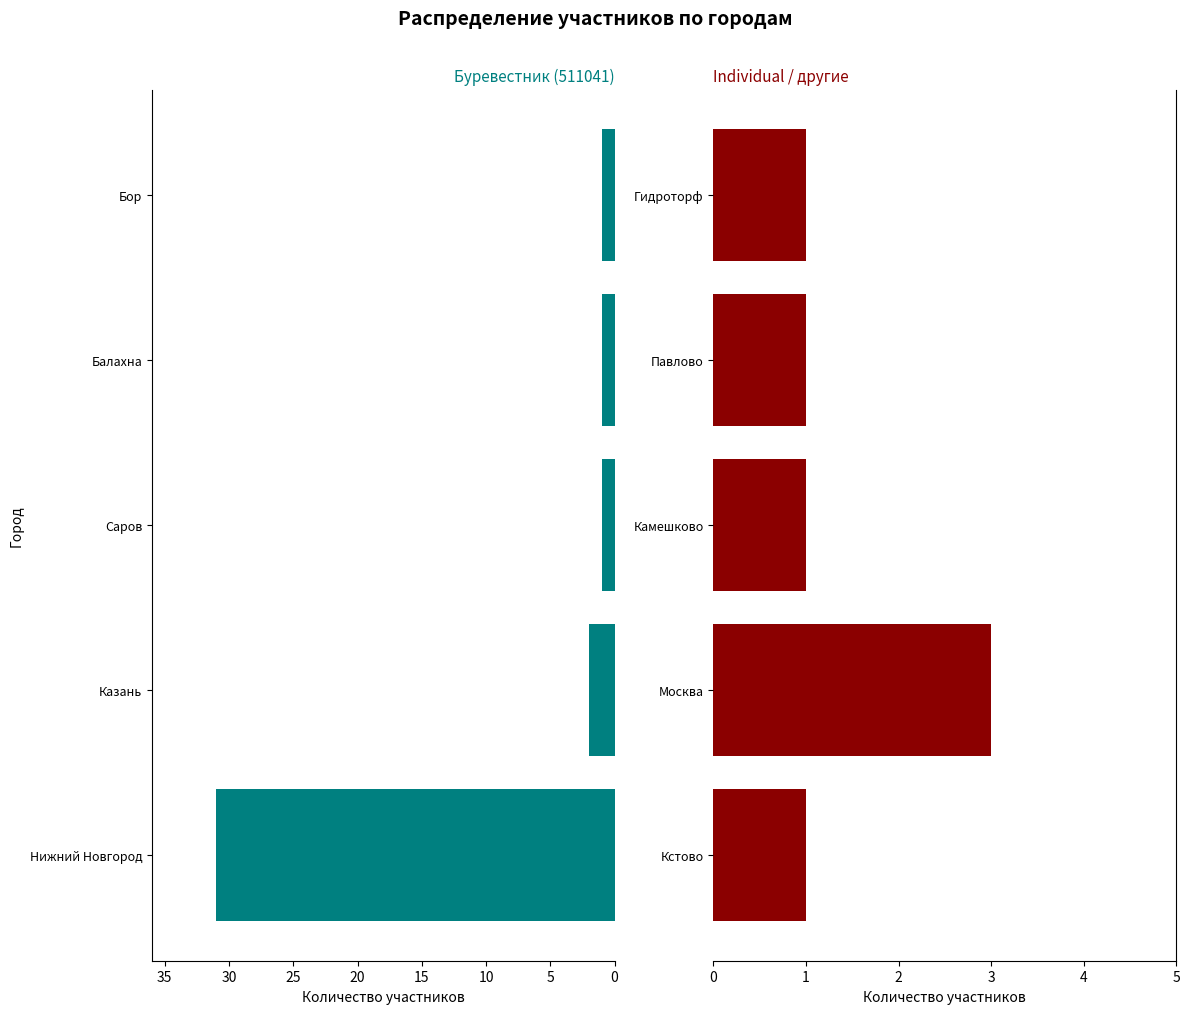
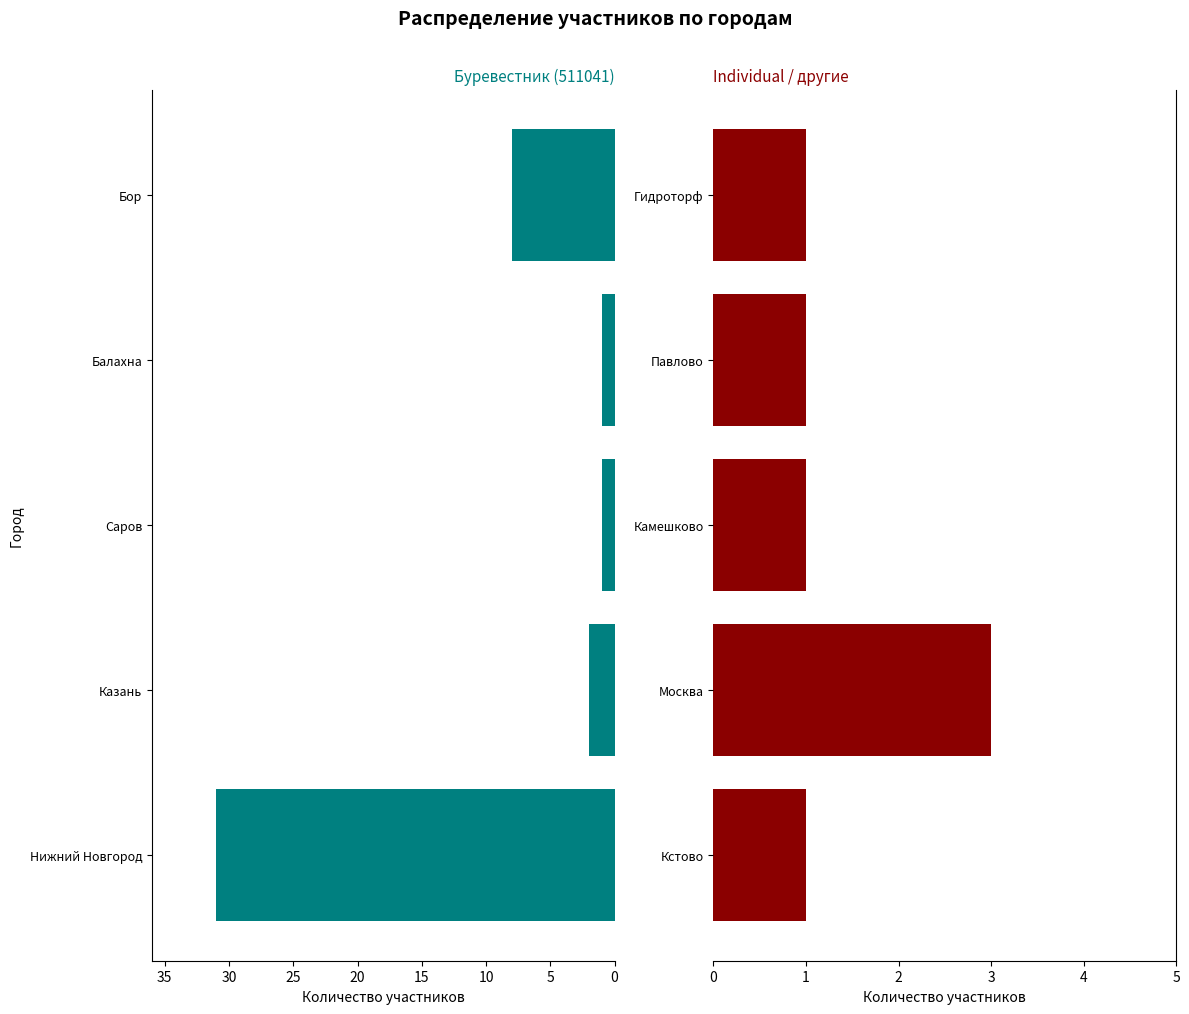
Буревестник (511041), Бор: 1 -> 8
